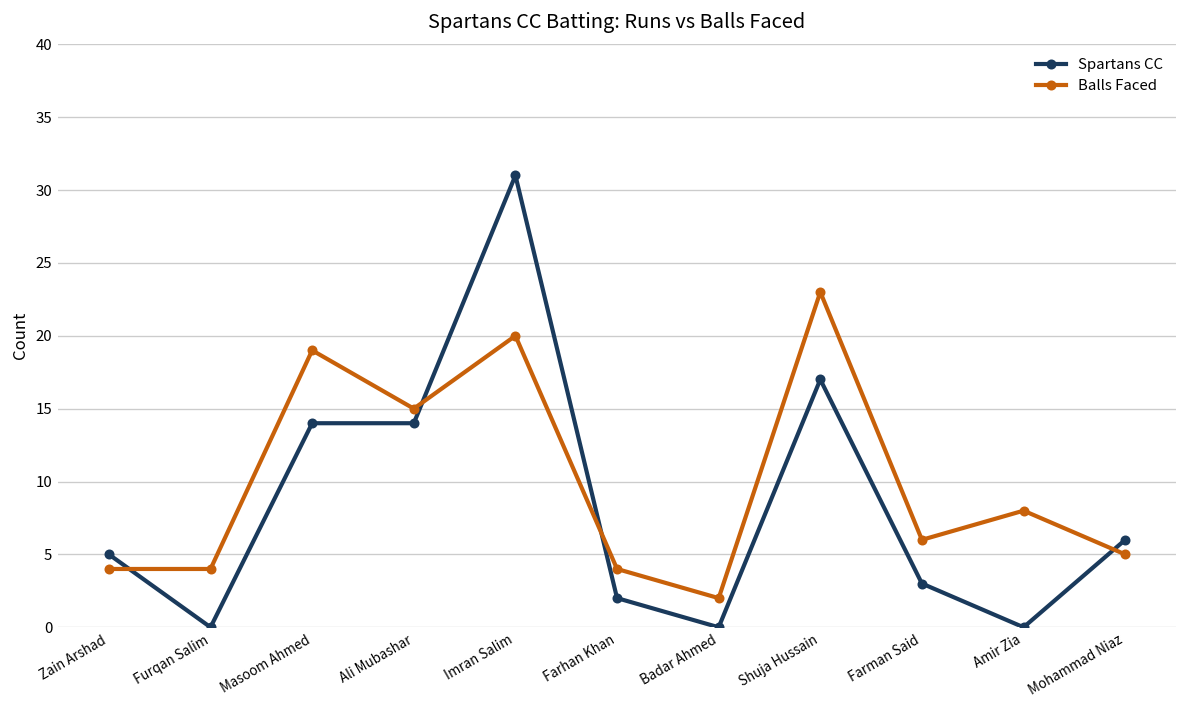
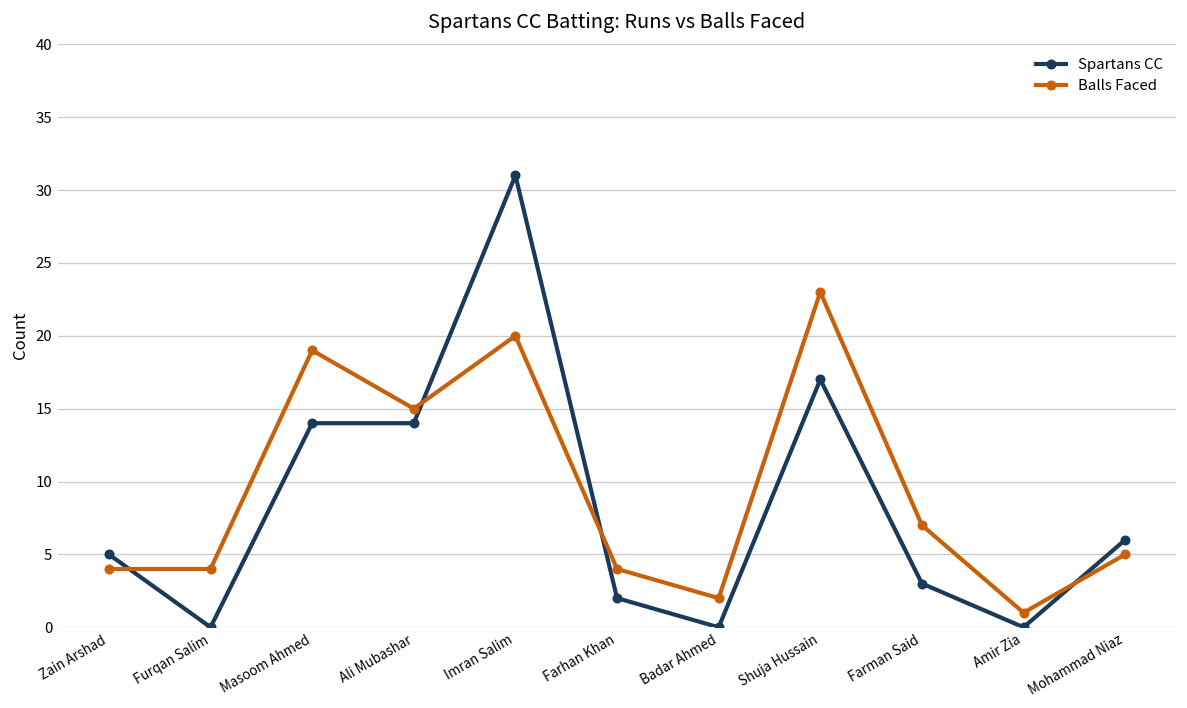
Balls Faced, Farman Said: 6 -> 7
Balls Faced, Amir Zia: 8 -> 1
